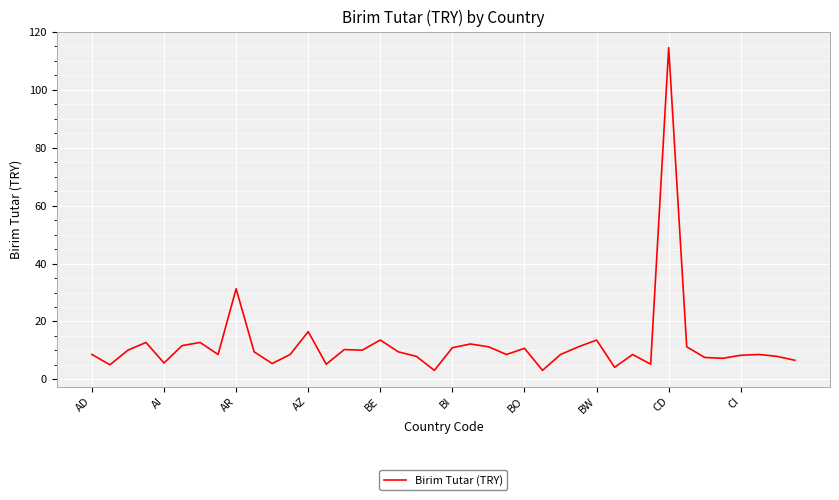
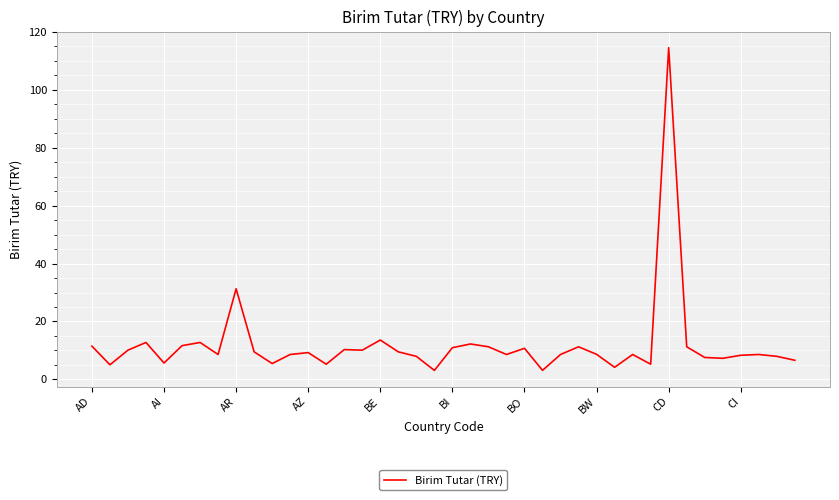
AD: 9 -> 11
AZ: 17 -> 9
BW: 14 -> 9
